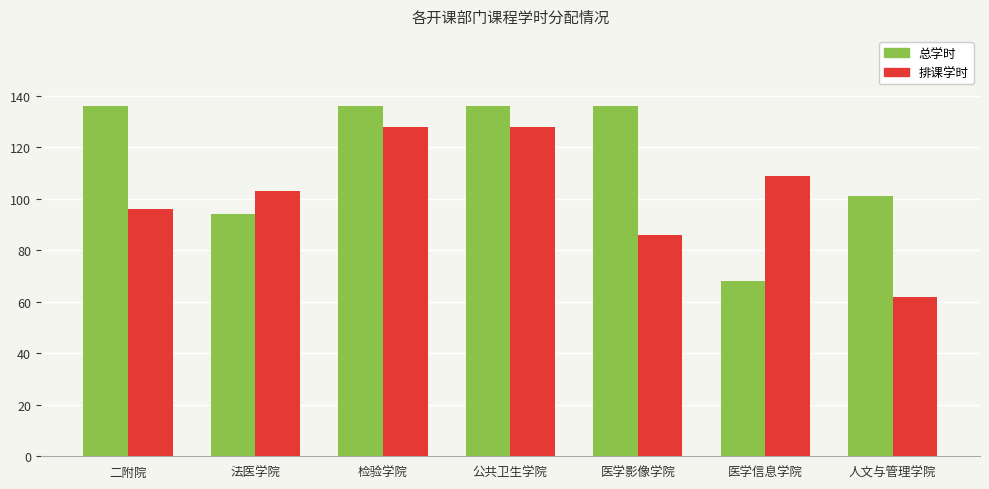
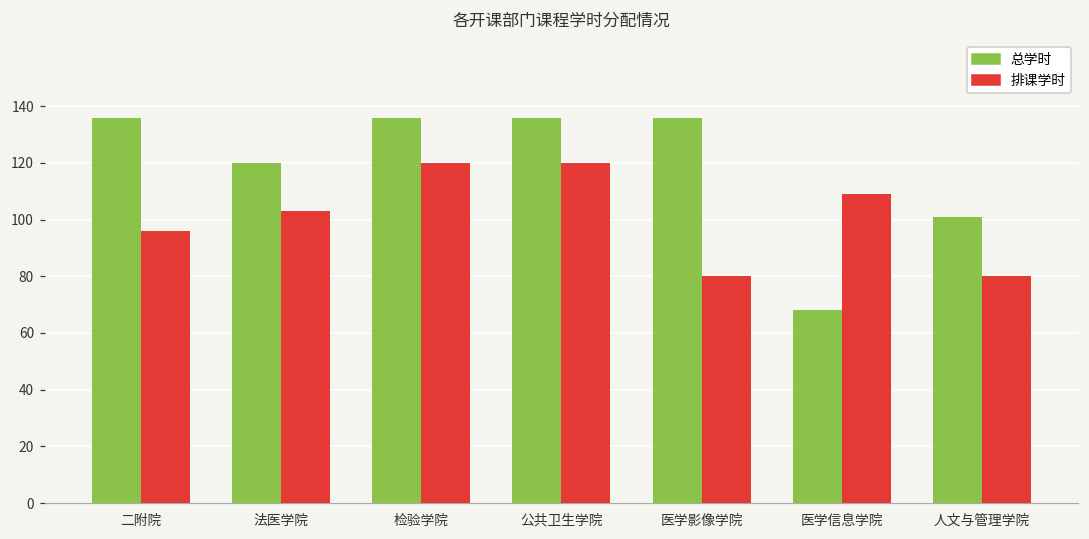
总学时, 法医学院: 94 -> 120
排课学时, 检验学院: 128 -> 120
排课学时, 公共卫生学院: 128 -> 120
排课学时, 医学影像学院: 86 -> 80
排课学时, 人文与管理学院: 62 -> 80
